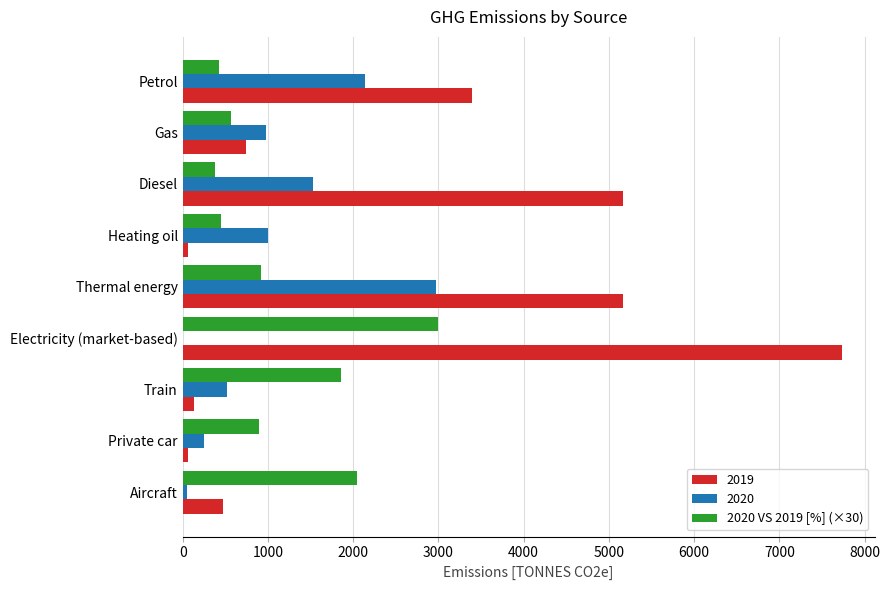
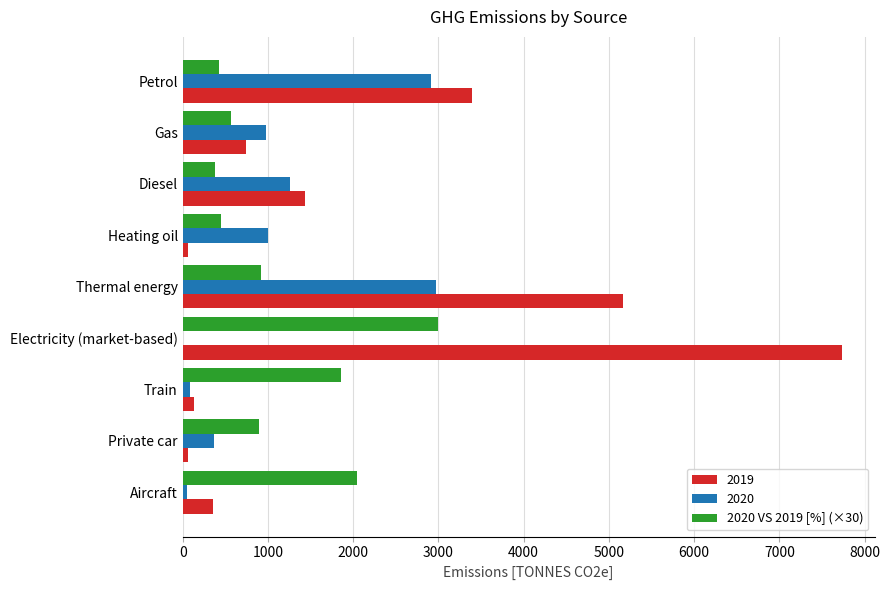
2020, Petrol: 2100 -> 2900
2020, Diesel: 1500 -> 1300
2019, Diesel: 5200 -> 1400
2020, Train: 500 -> 100
2020, Private car: 200 -> 400
2019, Aircraft: 500 -> 400
